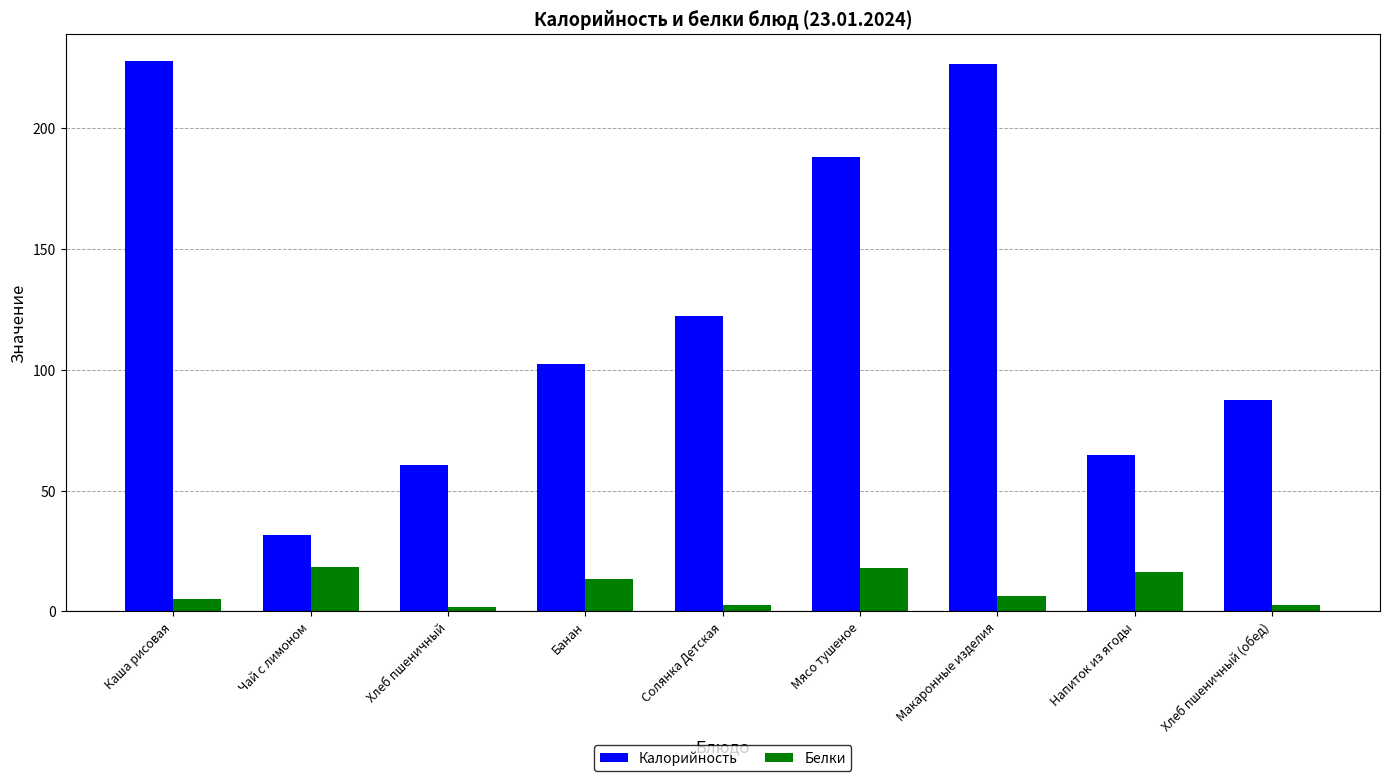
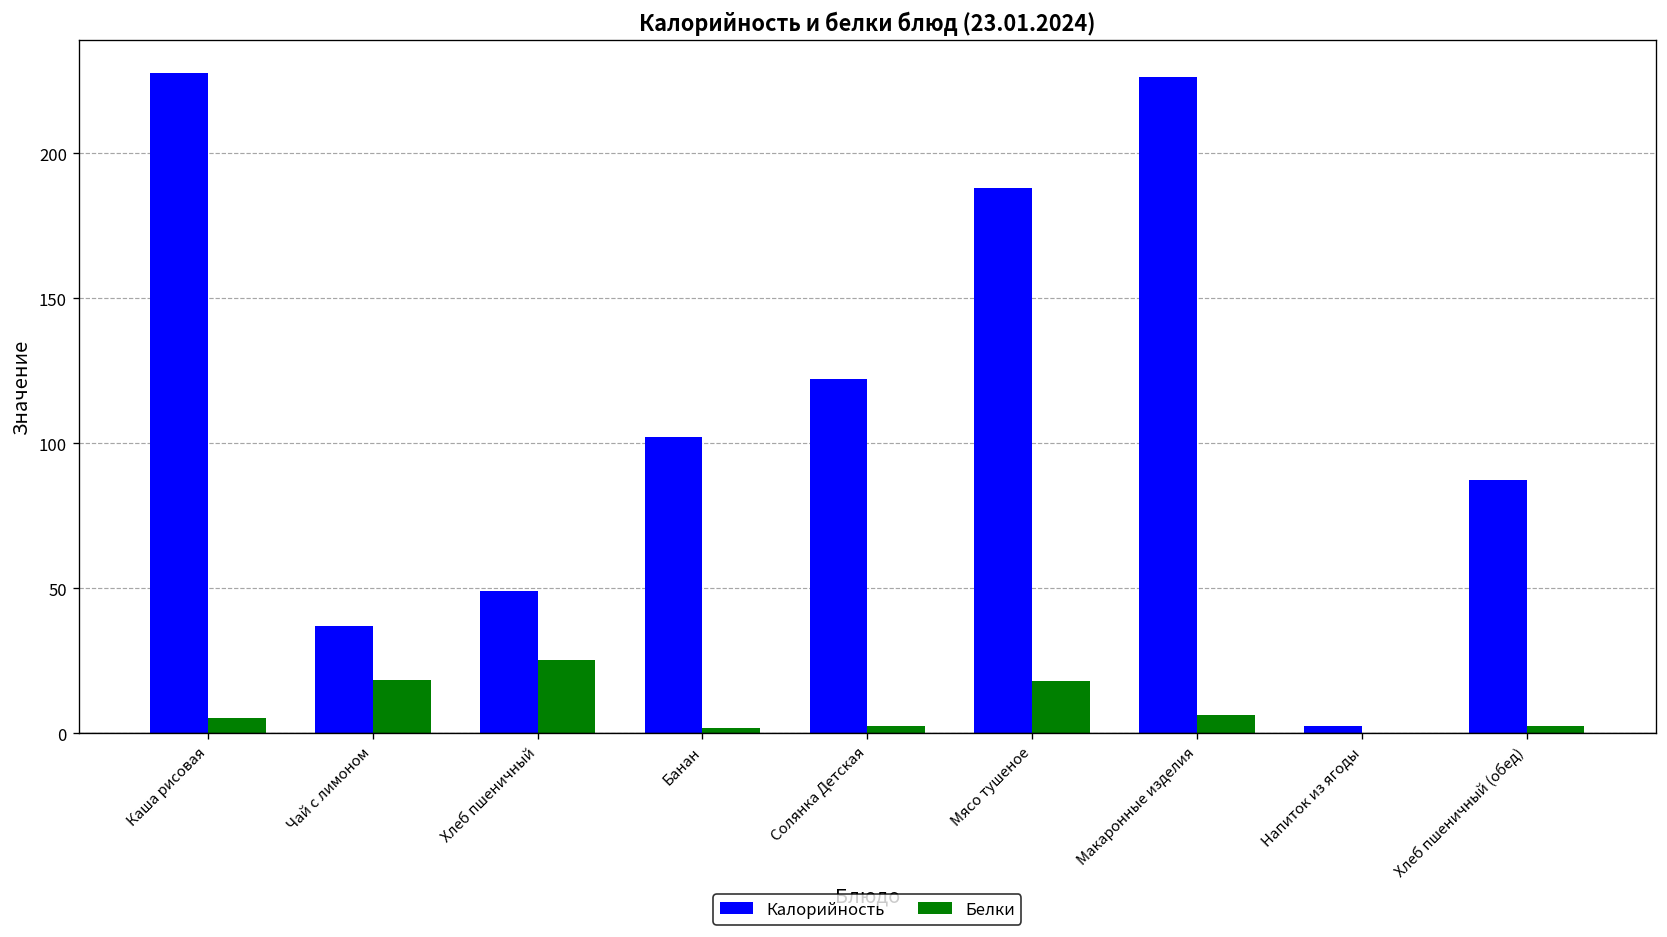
Калорийность, Чай с лимоном: 31 -> 37
Калорийность, Хлеб пшеничный: 61 -> 49
Белки, Хлеб пшеничный: 2 -> 25
Белки, Банан: 13 -> 2
Калорийность, Напиток из ягоды: 65 -> 3
Белки, Напиток из ягоды: 16 -> 0
